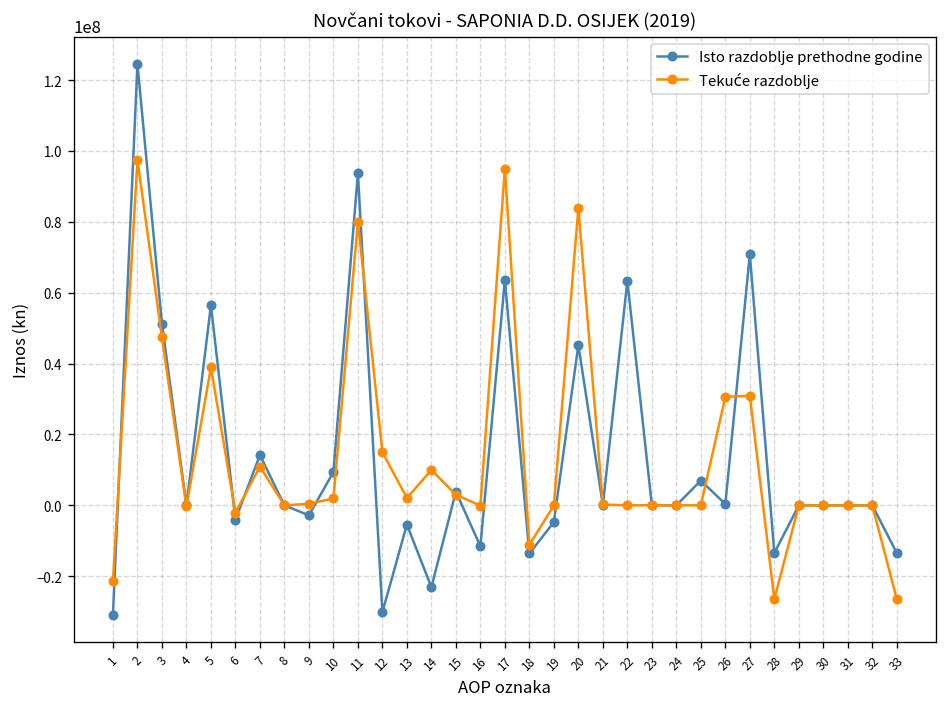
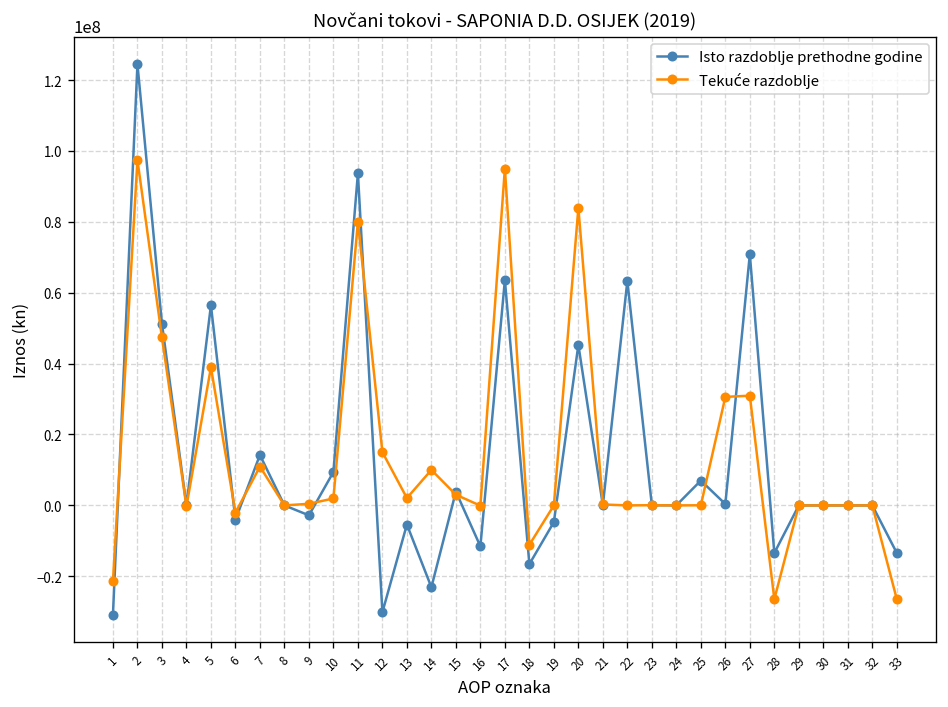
Isto razdoblje prethodne godine, 18: -14000000 -> -17000000
